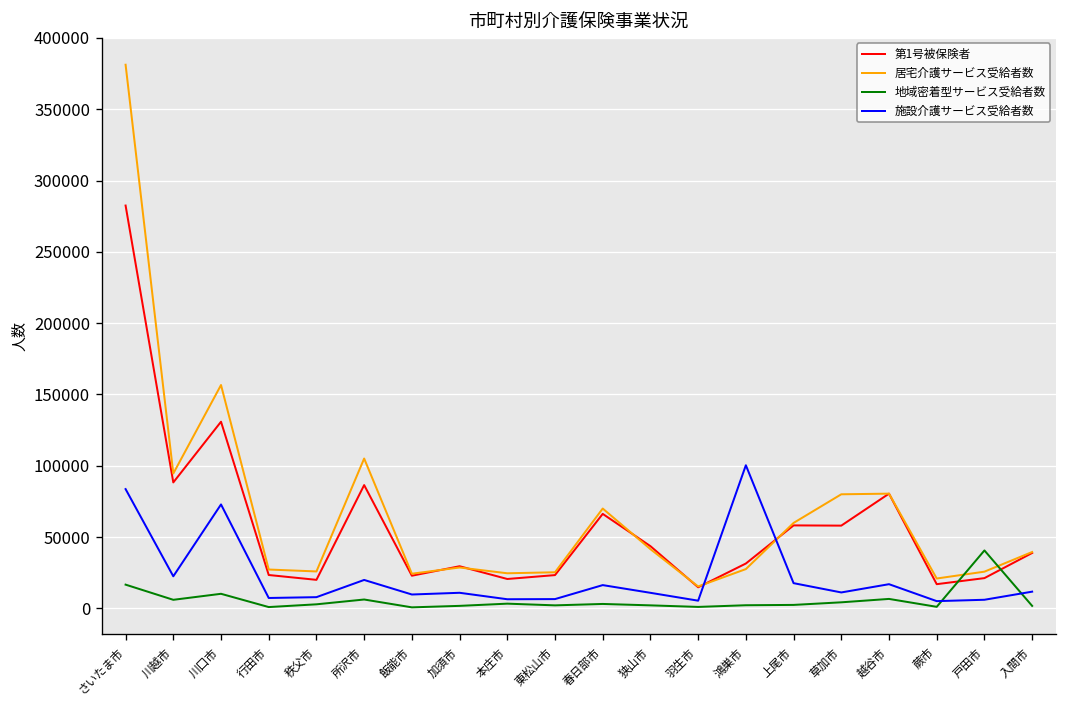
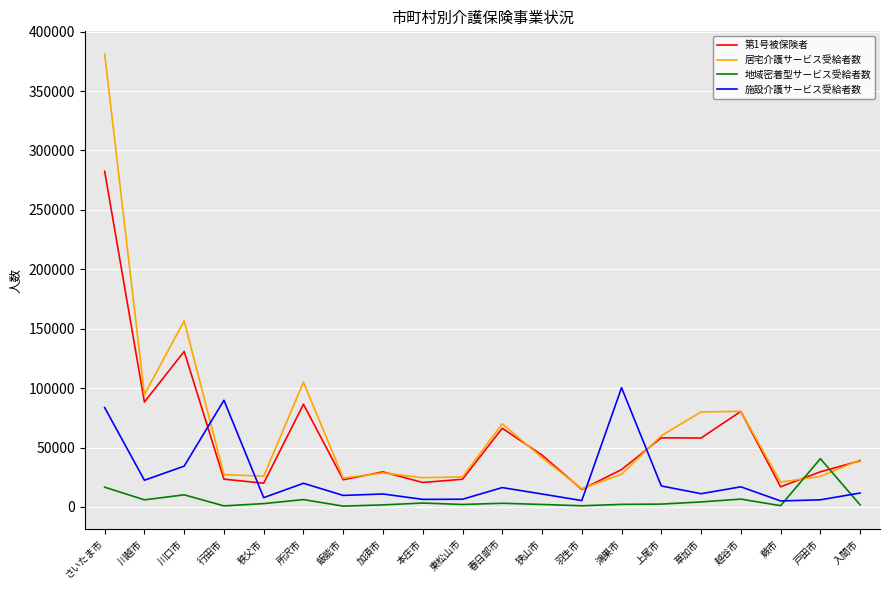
施設介護サービス受給者数, 川口市: 73000 -> 34000
施設介護サービス受給者数, 行田市: 7000 -> 90000
第1号被保険者, 戸田市: 21000 -> 30000
